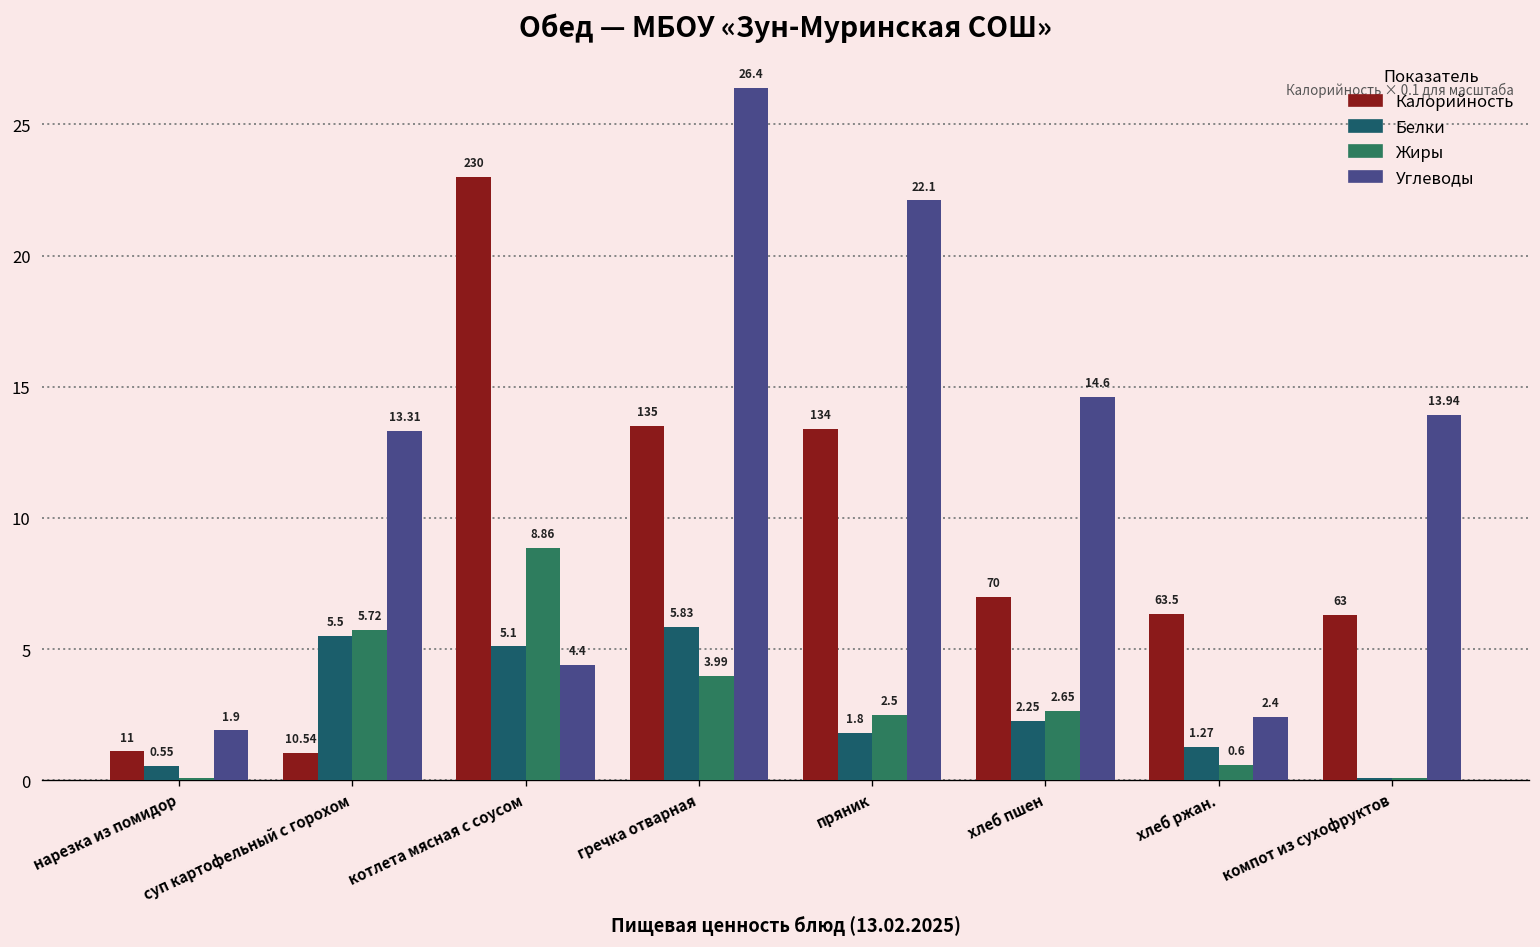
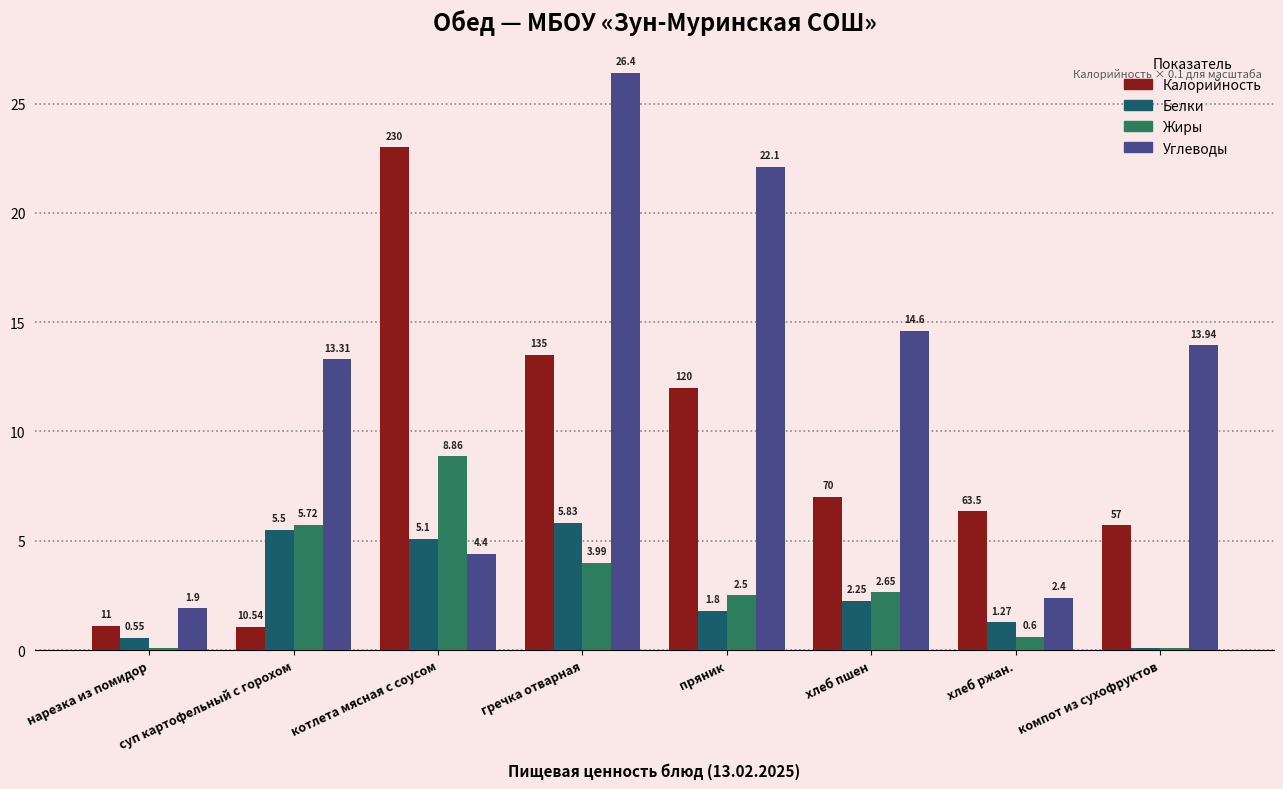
Калорийность, пряник: 134 -> 120
Калорийность, компот из сухофруктов: 63 -> 57
